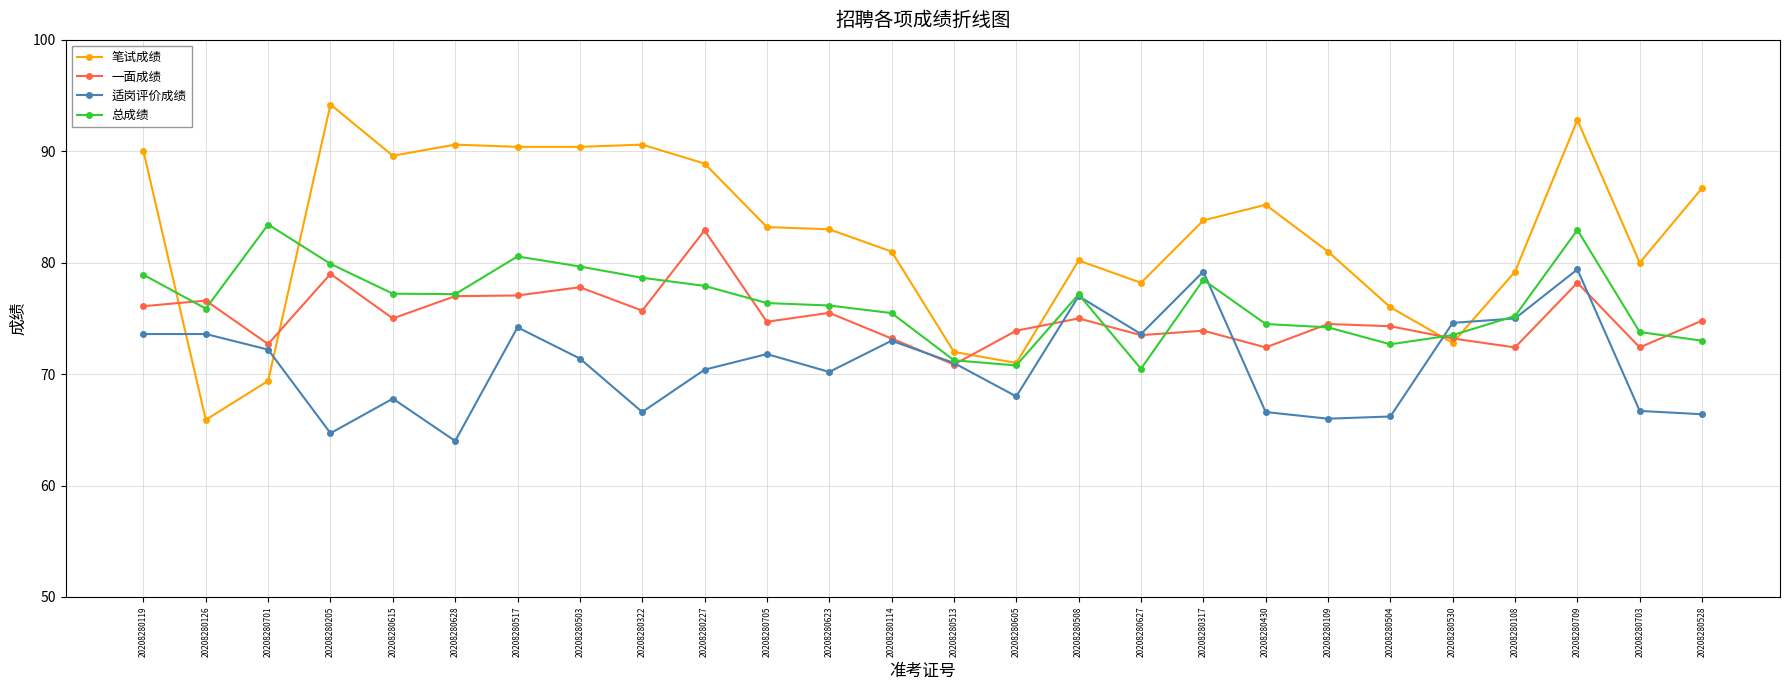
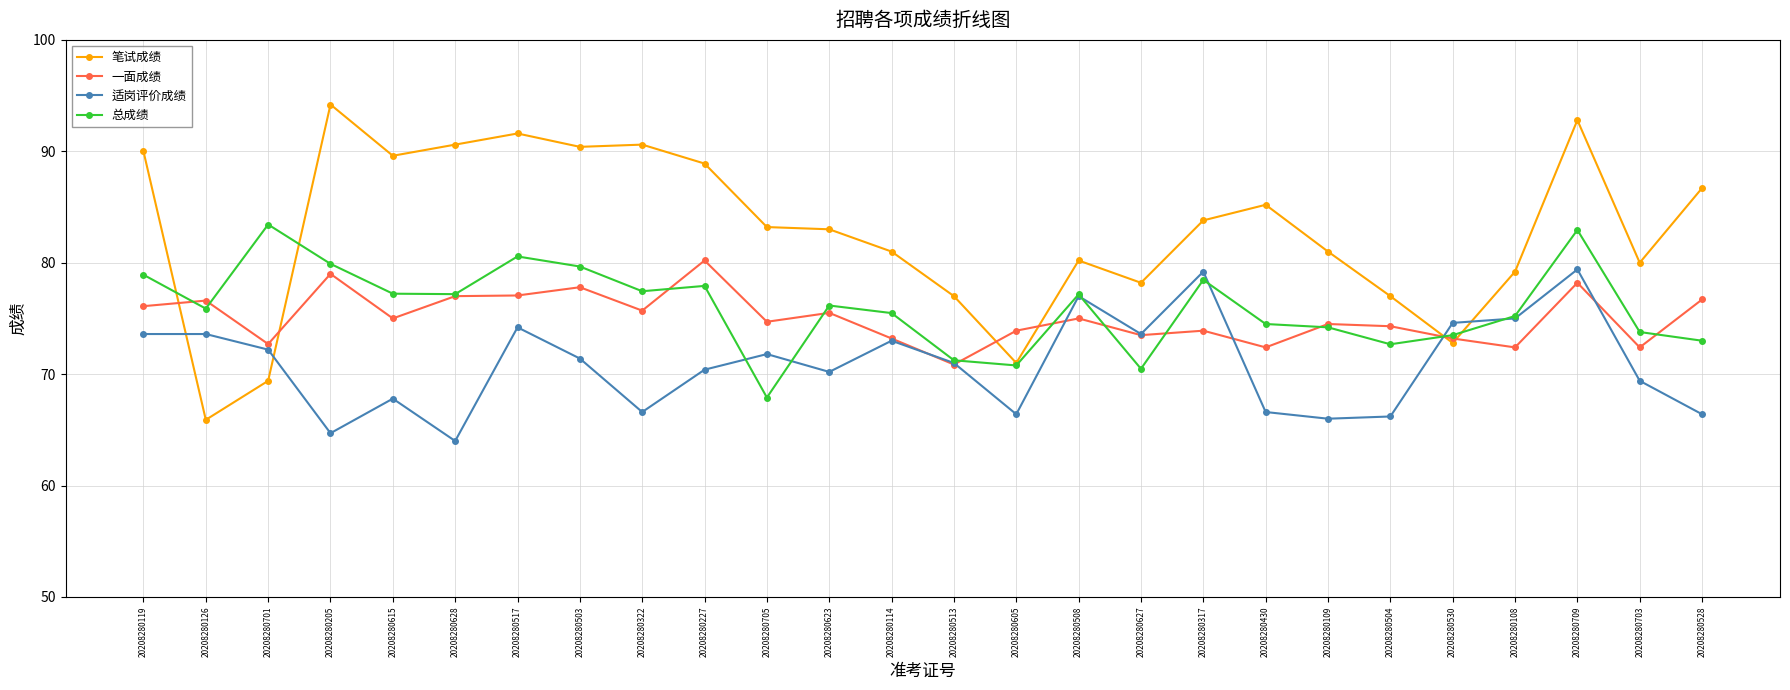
笔试成绩, 20208280517: 90.4 -> 91.6
总成绩, 20208280322: 78.7 -> 77.4
一面成绩, 20208280227: 82.9 -> 80.2
总成绩, 20208280705: 76.4 -> 67.9
笔试成绩, 20208280513: 72 -> 77
适岗评价成绩, 20208280605: 68.0 -> 66.4
笔试成绩, 20208280504: 76 -> 77
适岗评价成绩, 20208280703: 66.7 -> 69.4
一面成绩, 20208280528: 74.8 -> 76.7
